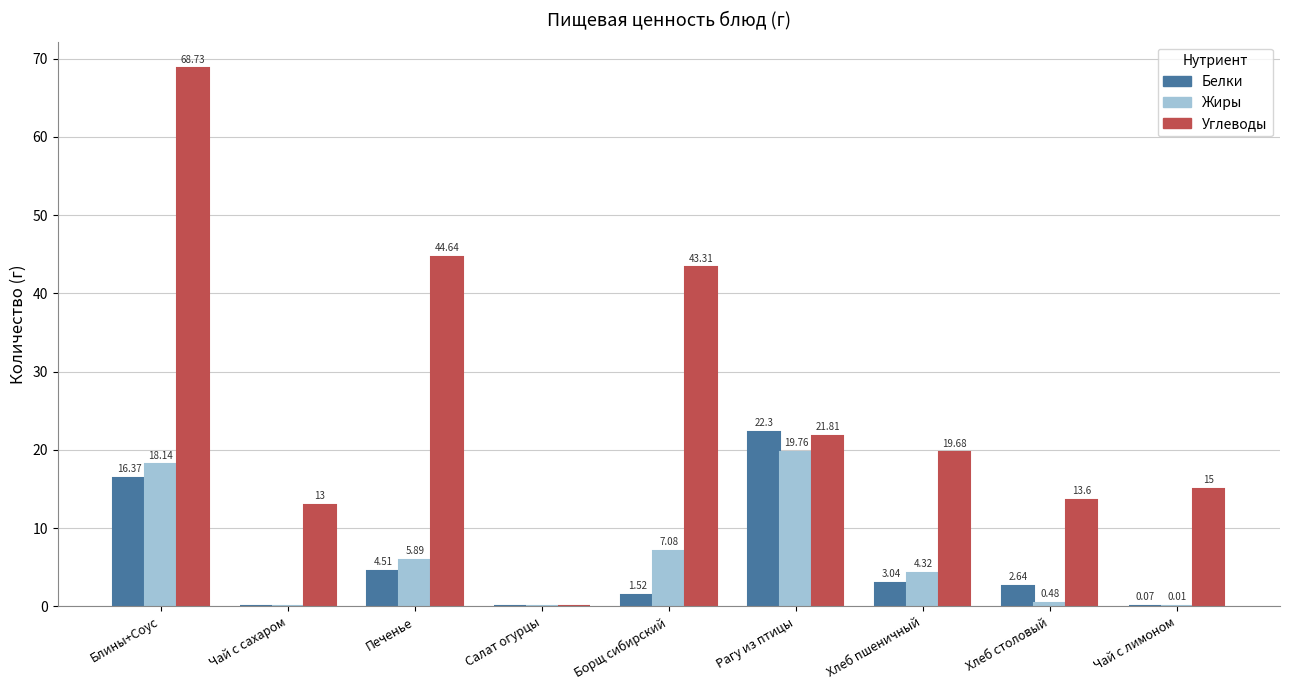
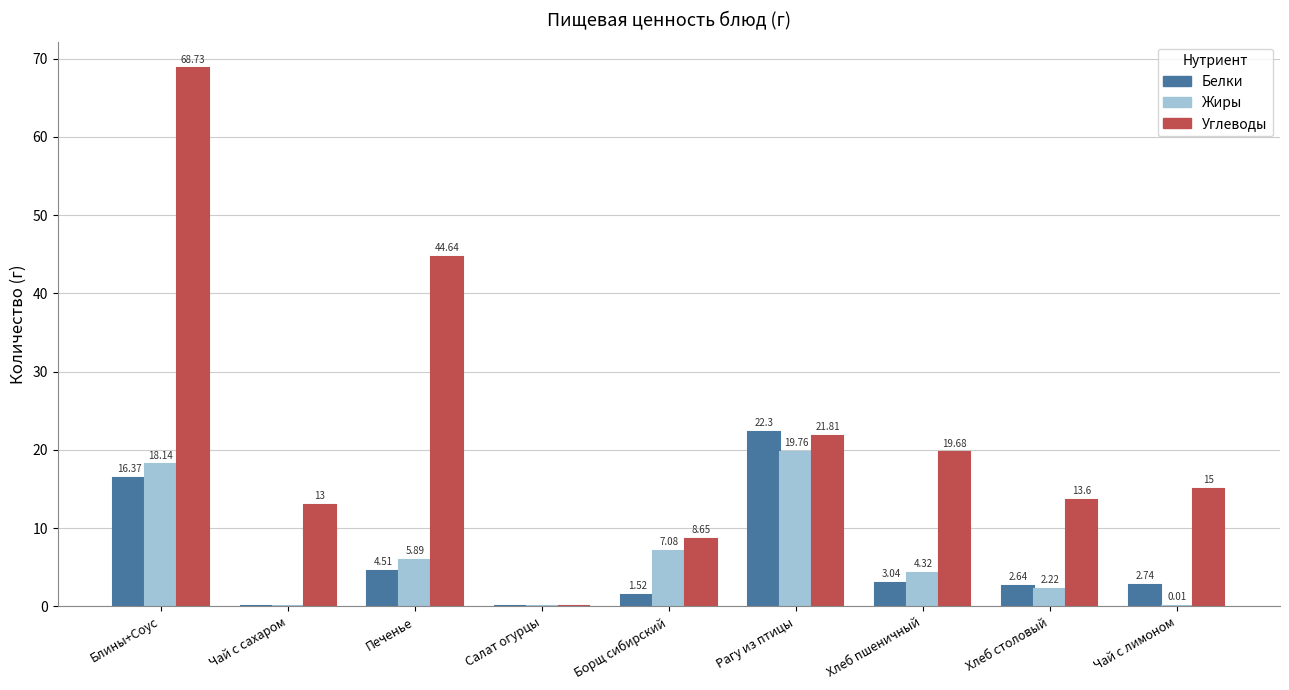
Углеводы, Борщ сибирский: 43.31 -> 8.65
Жиры, Хлеб столовый: 0.48 -> 2.22
Белки, Чай с лимоном: 0.07 -> 2.74
